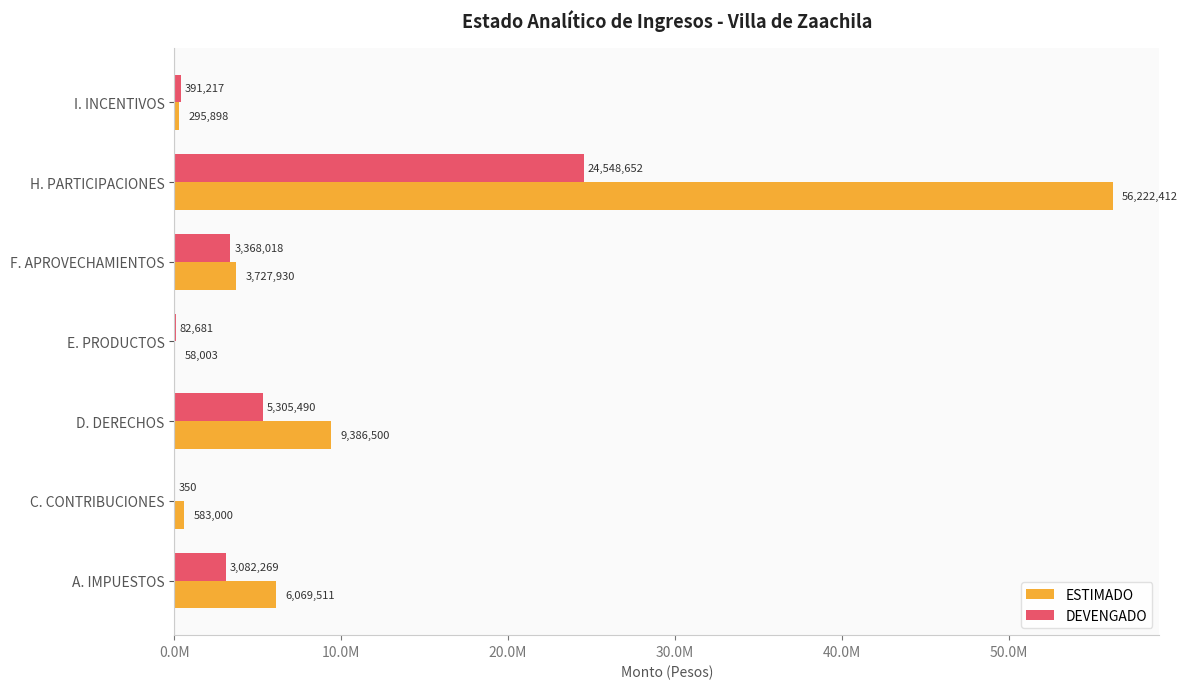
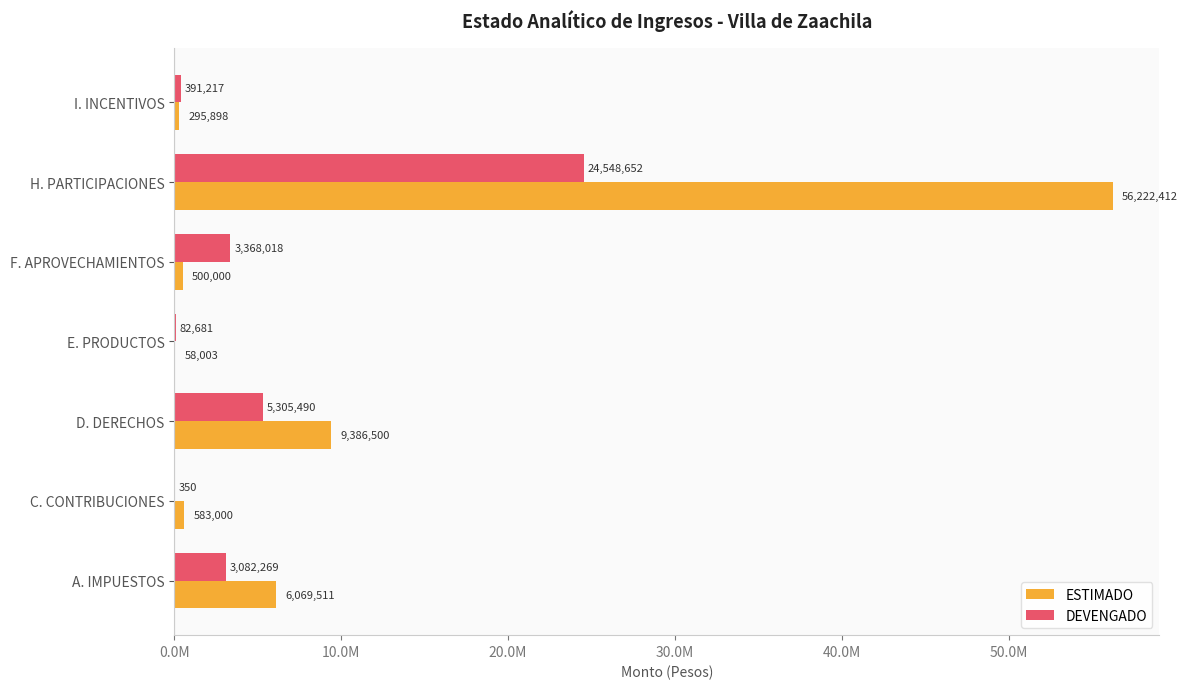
ESTIMADO, F. APROVECHAMIENTOS: 3,727,930 -> 500,000
